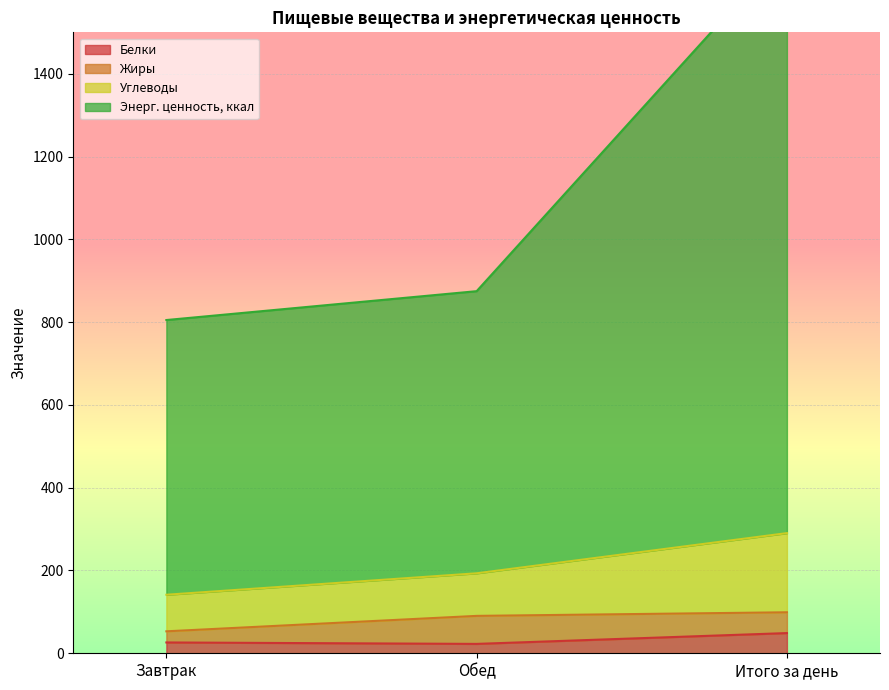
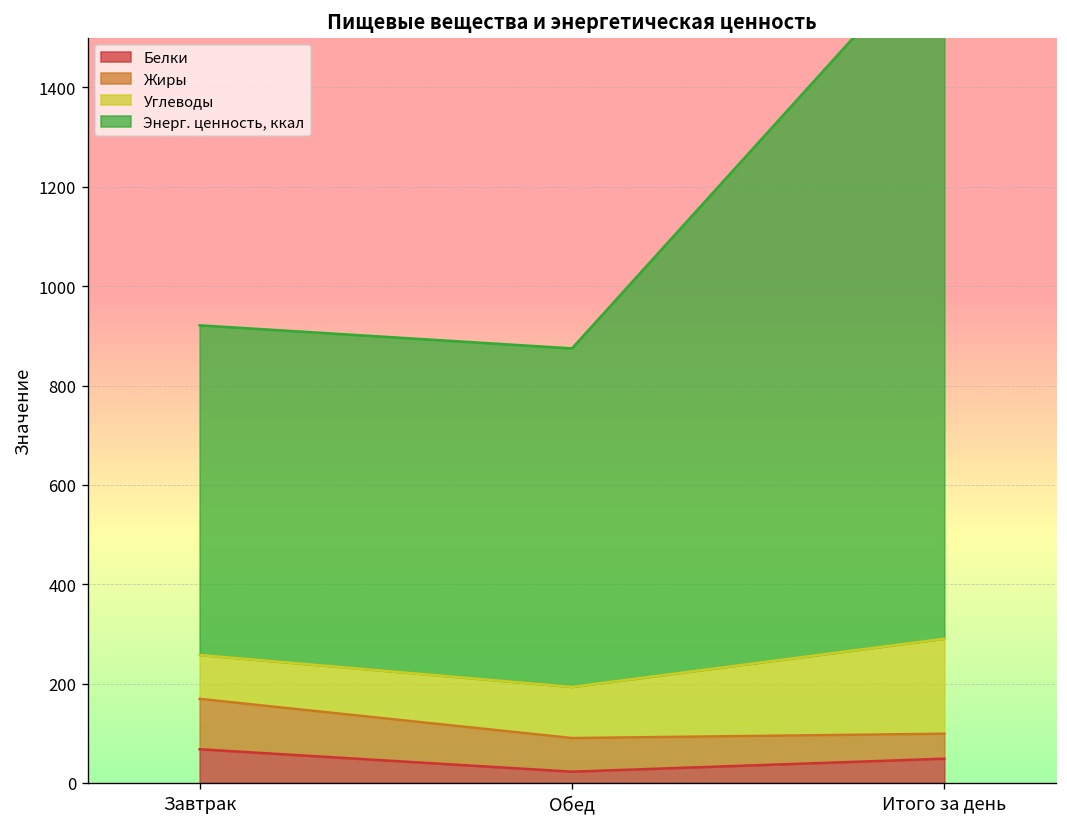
Белки, Завтрак: 30 -> 70
Жиры, Завтрак: 30 -> 100
